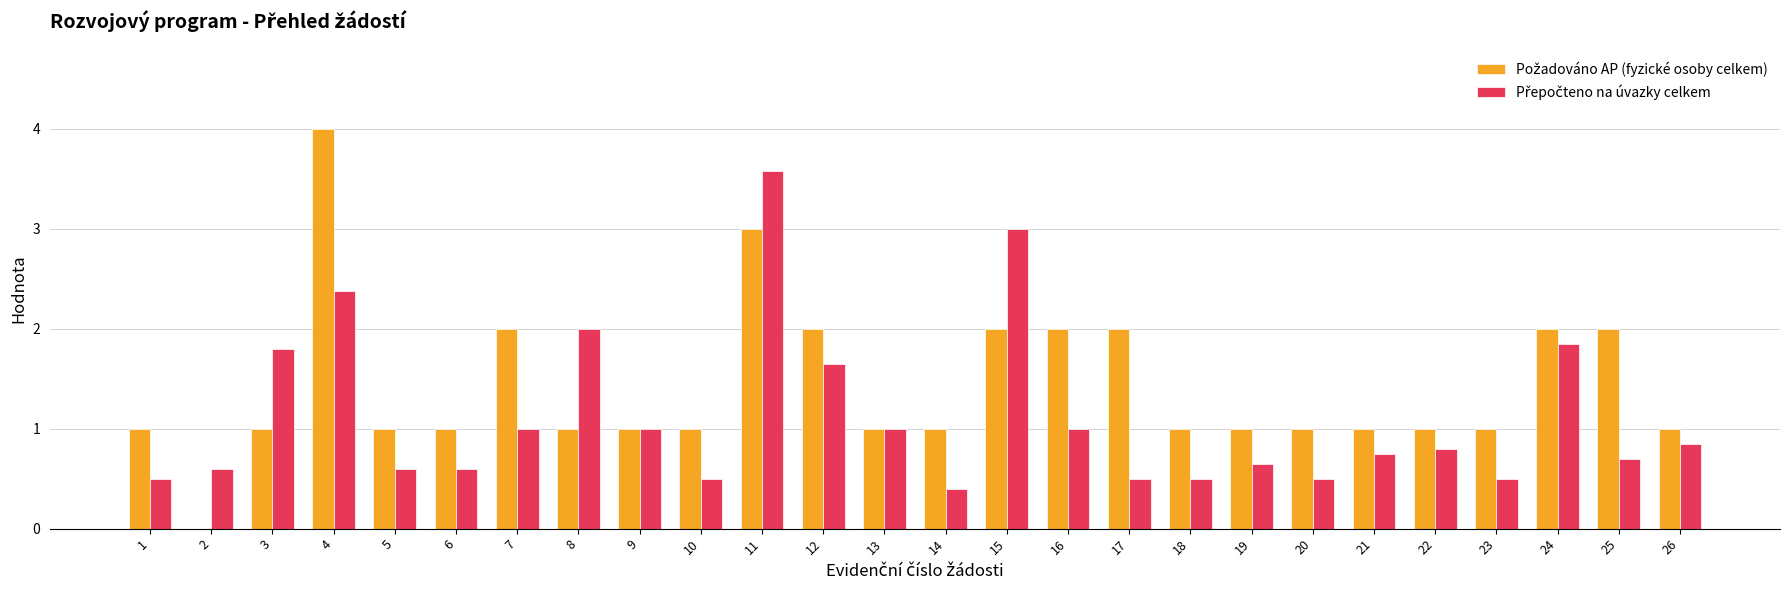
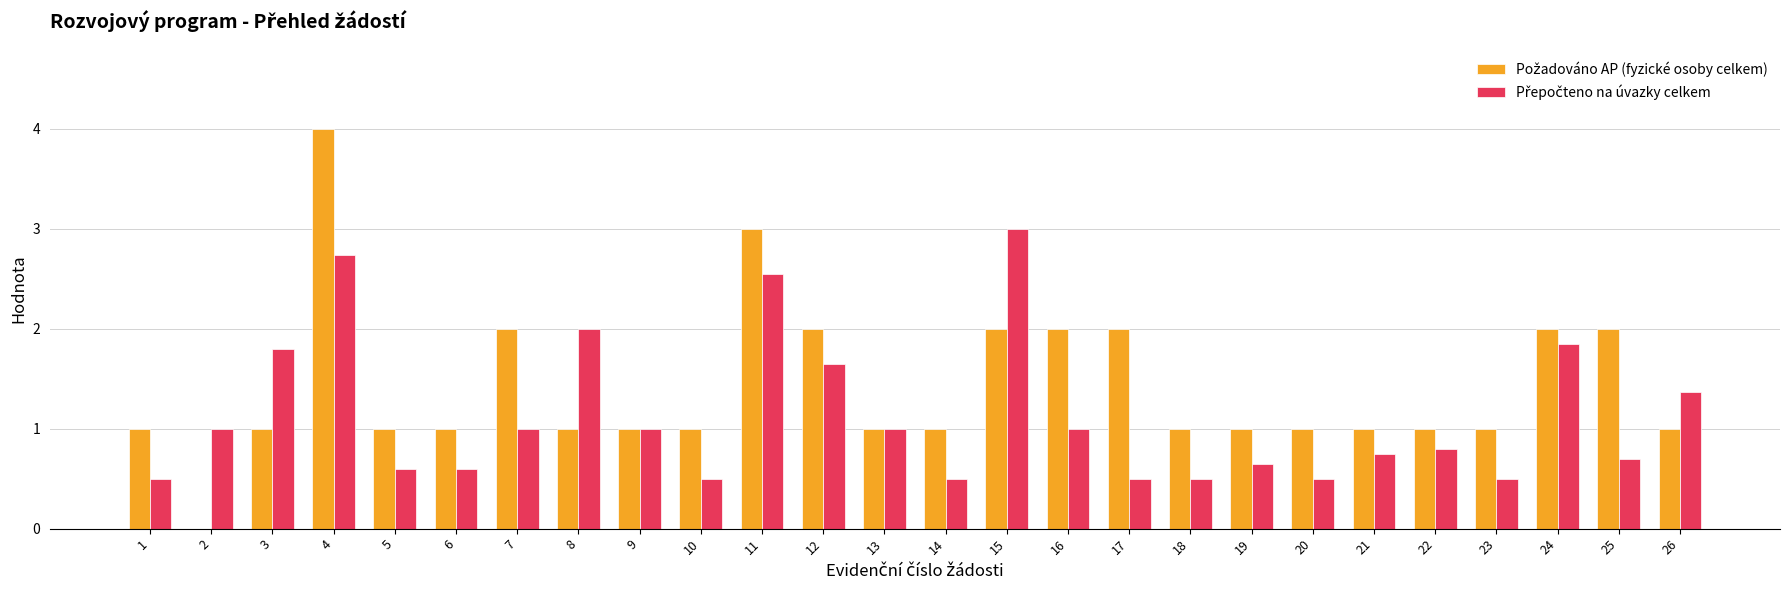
Přepočteno na úvazky celkem, 2: 0.6 -> 1.0
Přepočteno na úvazky celkem, 4: 2.4 -> 2.7
Přepočteno na úvazky celkem, 11: 3.6 -> 2.6
Přepočteno na úvazky celkem, 14: 0.4 -> 0.5
Přepočteno na úvazky celkem, 26: 0.9 -> 1.4
